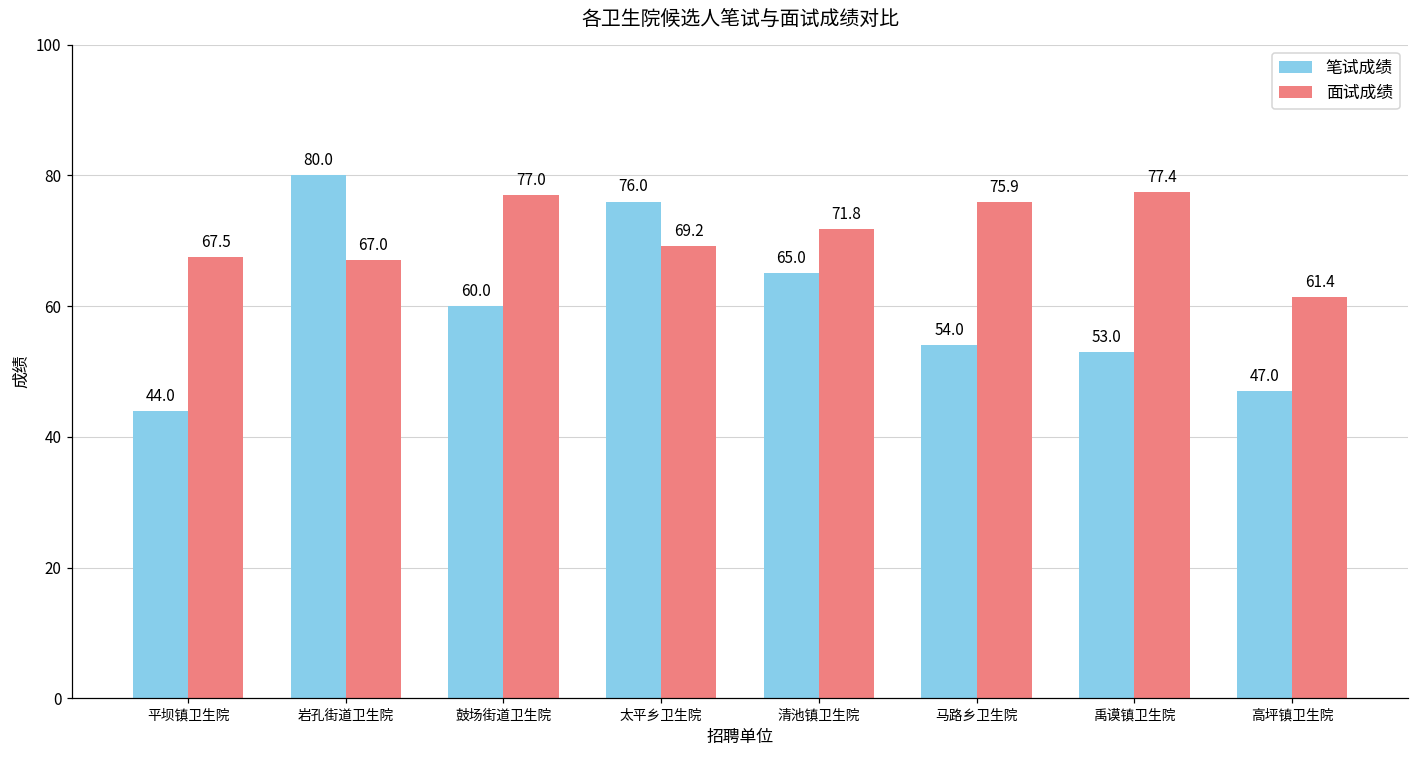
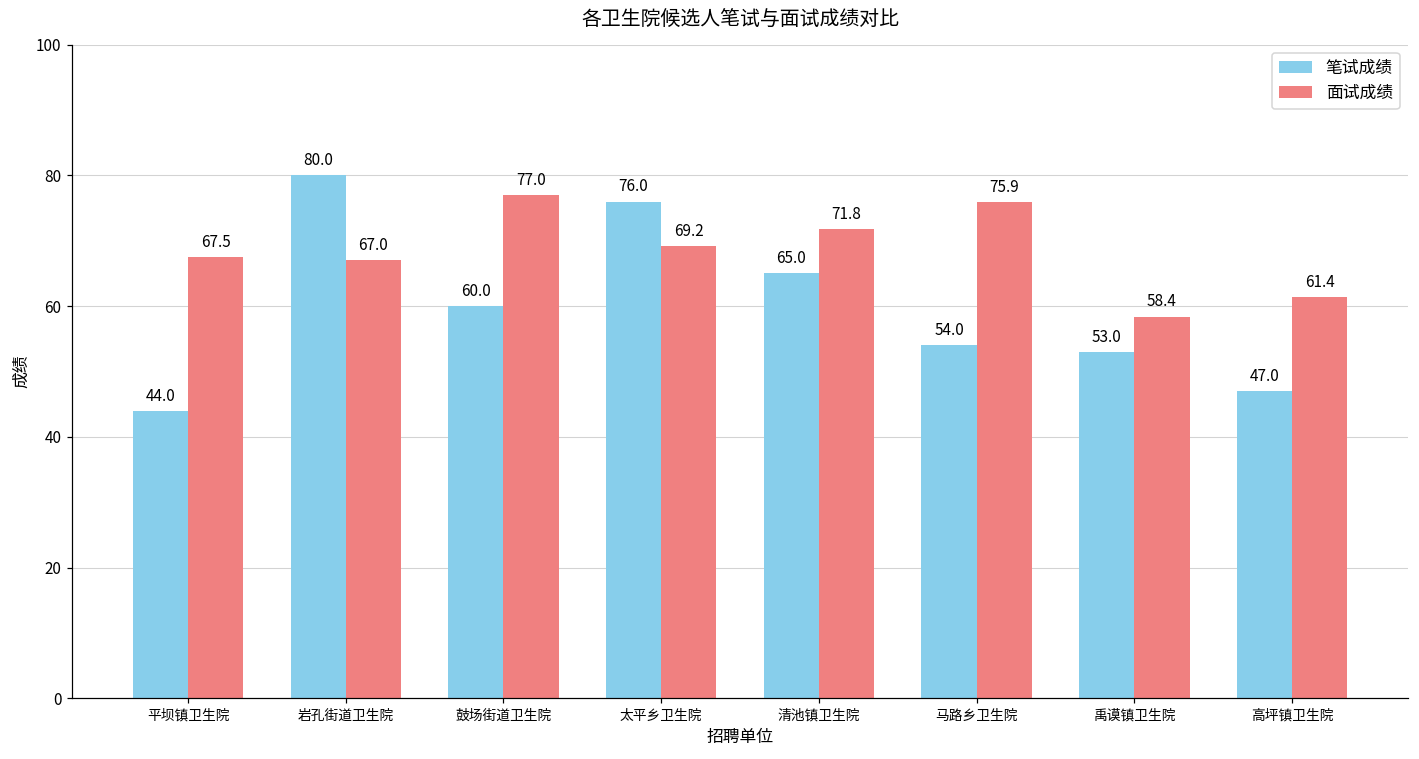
面试成绩, 禹谟镇卫生院: 77.4 -> 58.4
